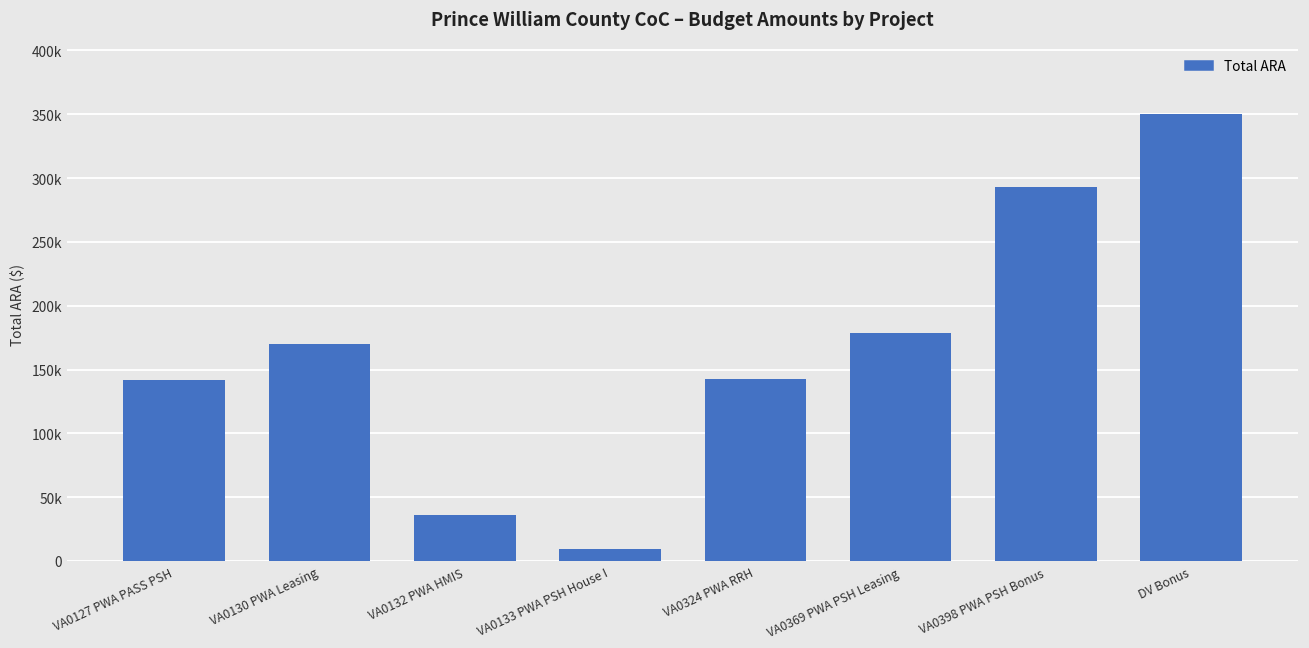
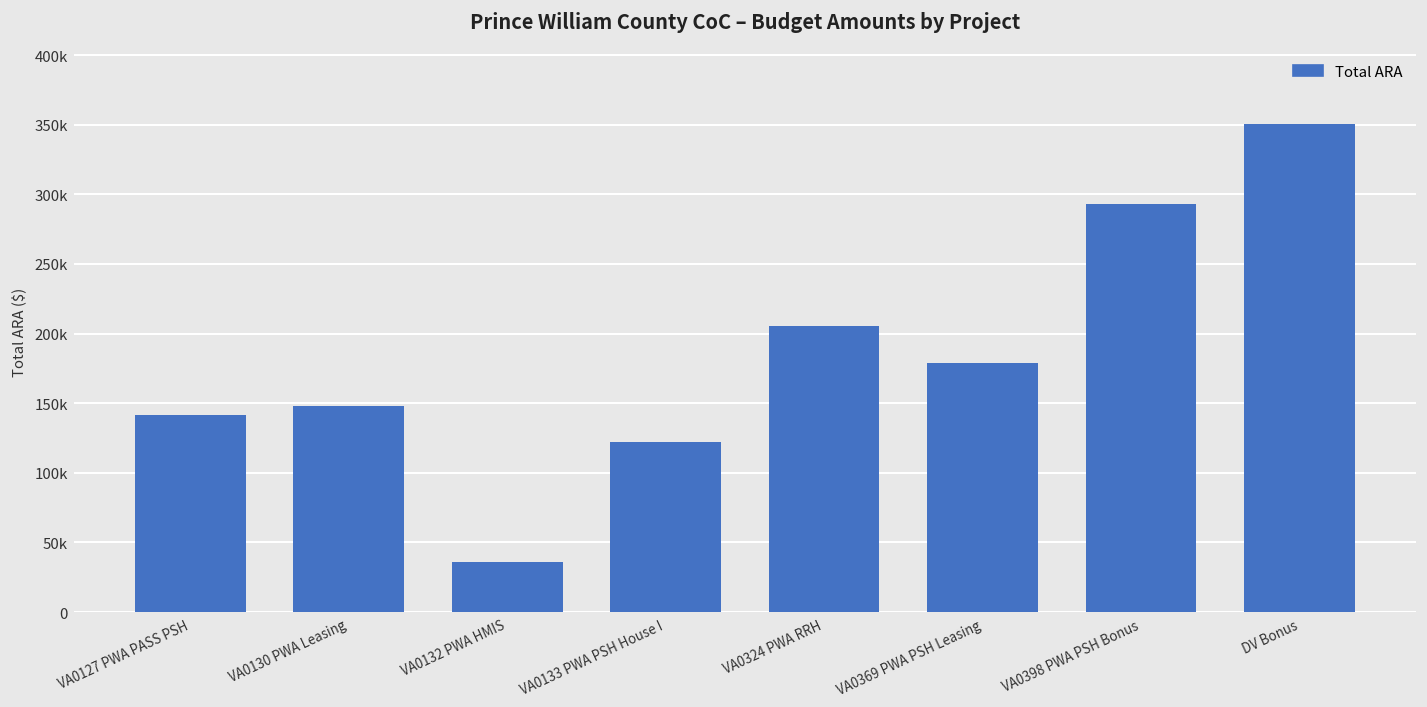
VA0130 PWA Leasing: 170000 -> 148000
VA0133 PWA PSH House I: 10000 -> 122000
VA0324 PWA RRH: 143000 -> 206000
